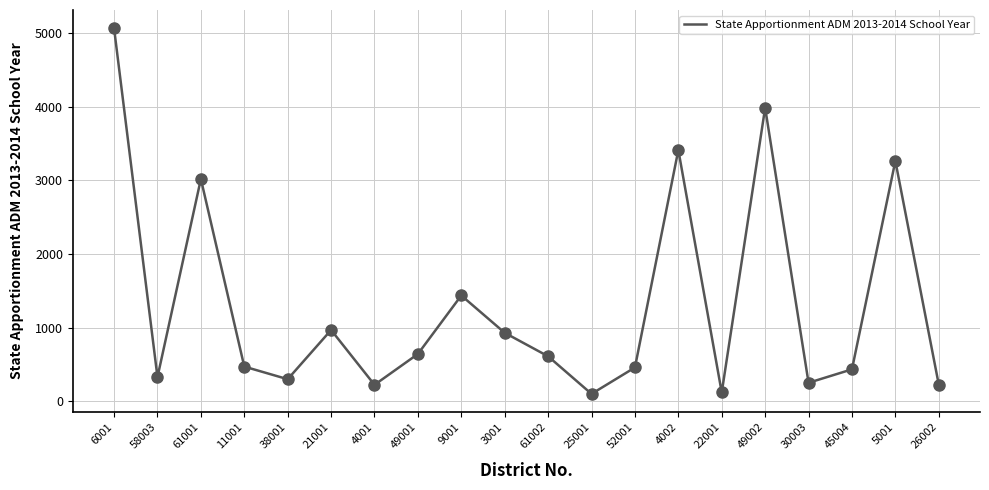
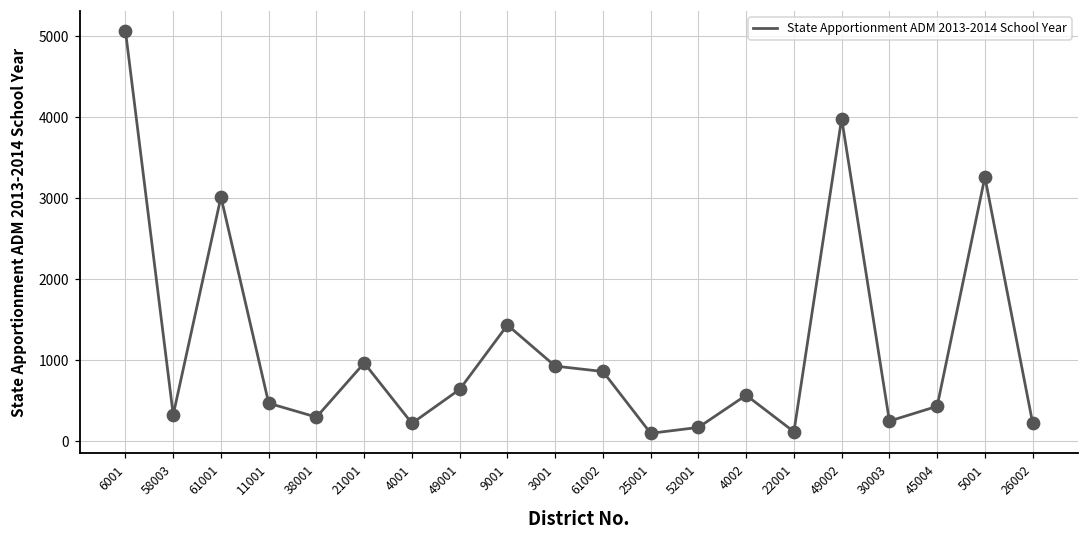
61002: 600 -> 900
52001: 500 -> 200
4002: 3400 -> 600
